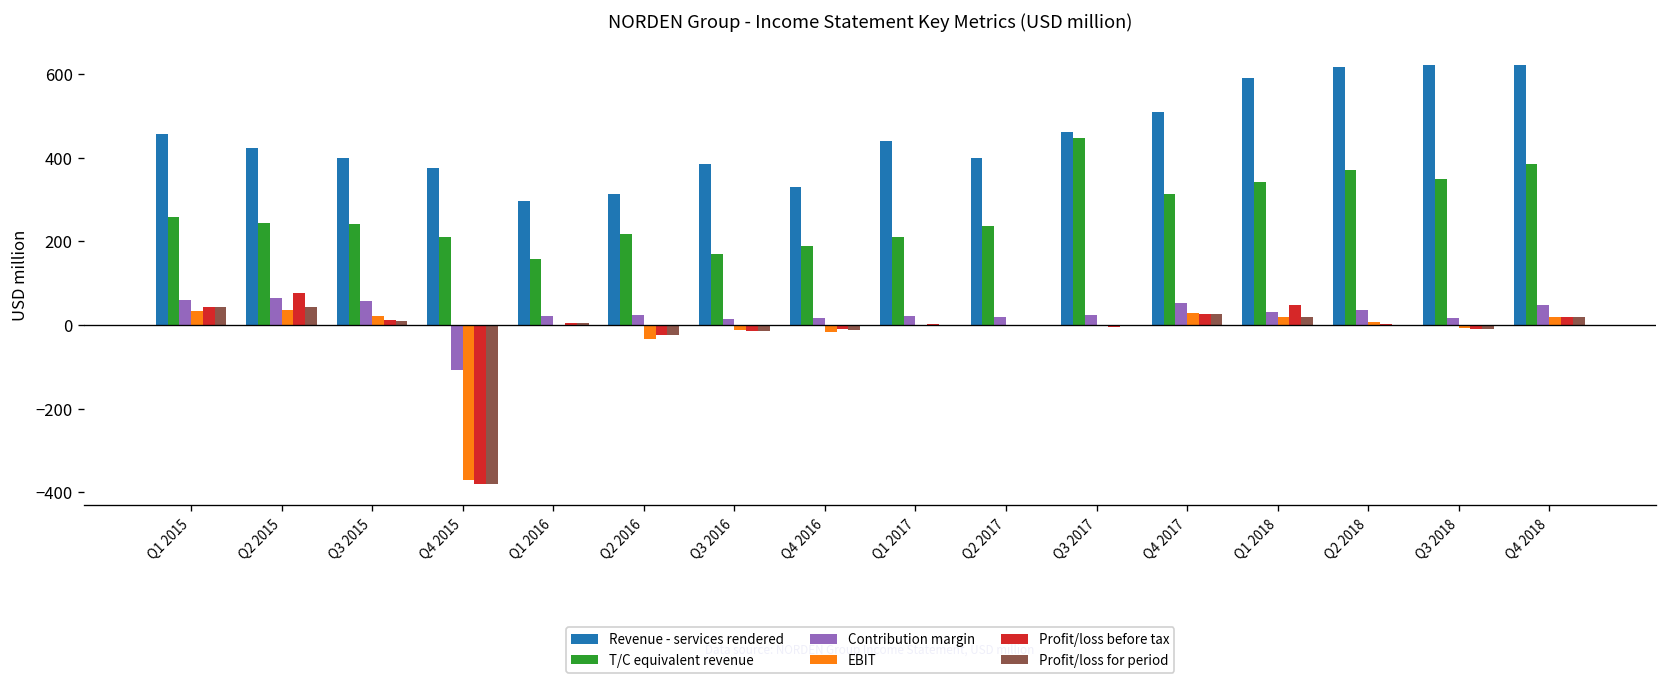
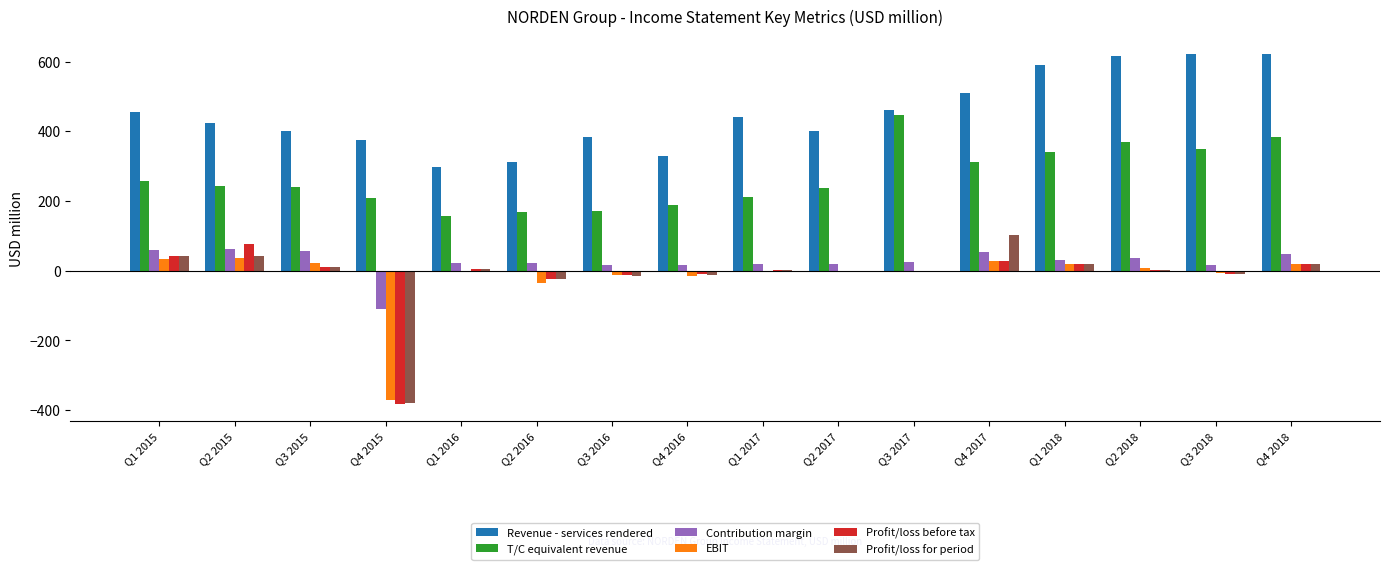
T/C equivalent revenue, Q2 2016: 220 -> 170
Profit/loss for period, Q4 2017: 30 -> 100
Profit/loss before tax, Q1 2018: 50 -> 20
